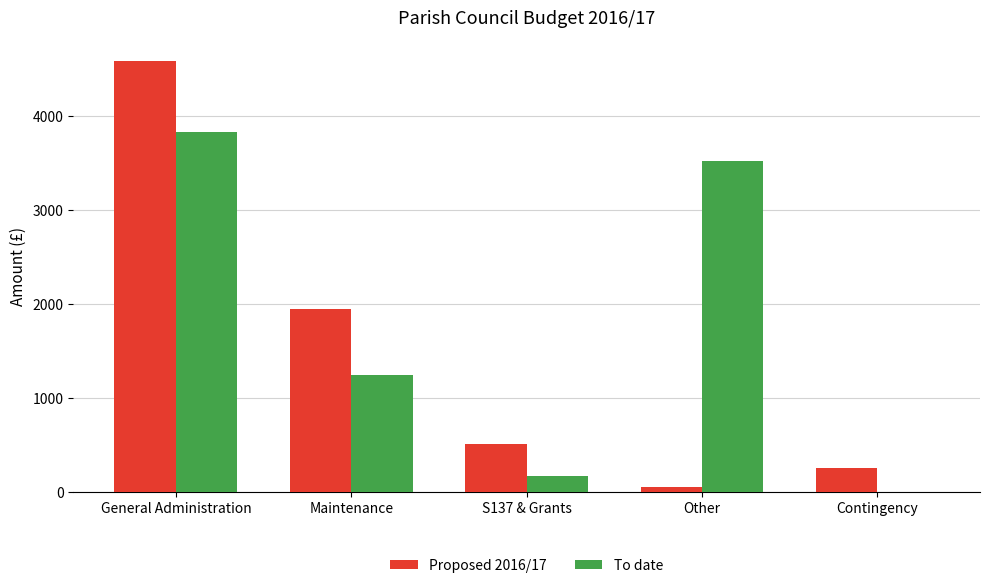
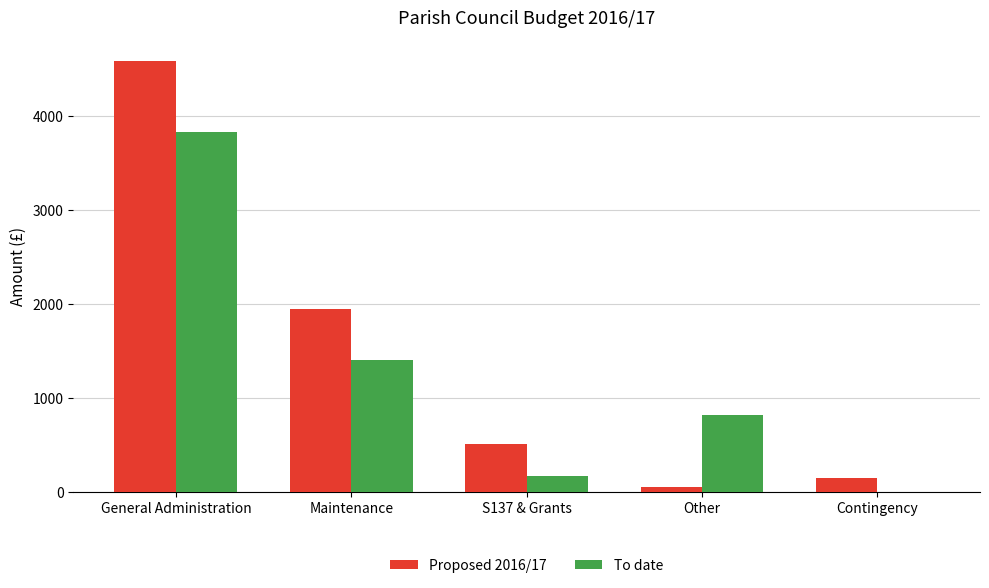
To date, Maintenance: 1200 -> 1400
To date, Other: 3500 -> 800
Proposed 2016/17, Contingency: 300 -> 100
